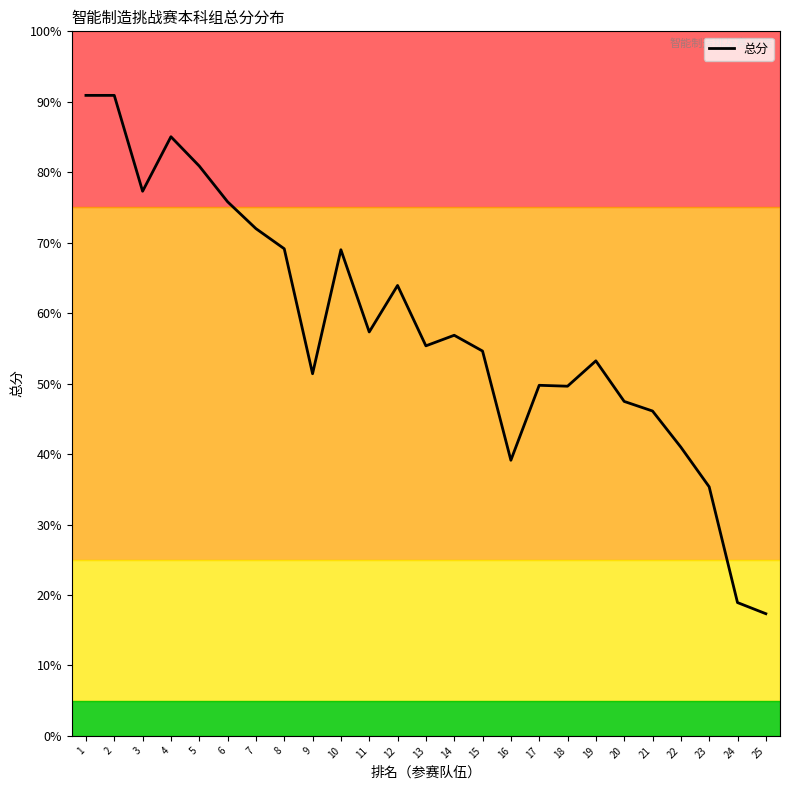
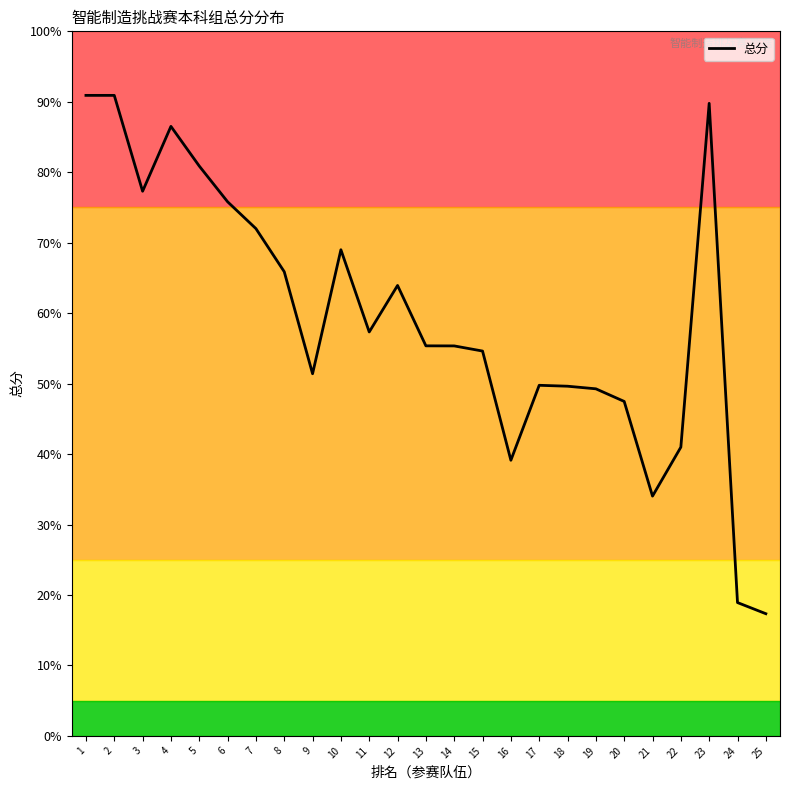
4: 85% -> 87%
8: 69% -> 66%
14: 57% -> 55%
19: 53% -> 49%
21: 46% -> 34%
23: 35% -> 90%
